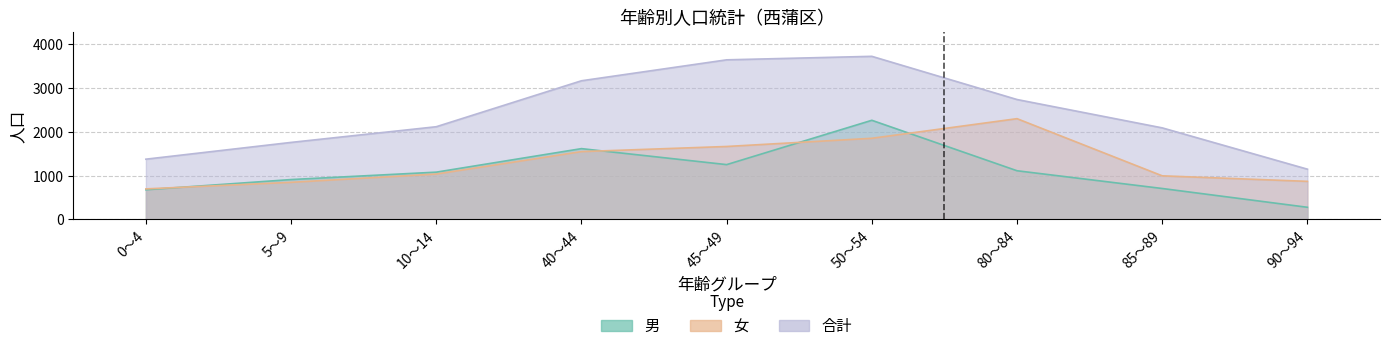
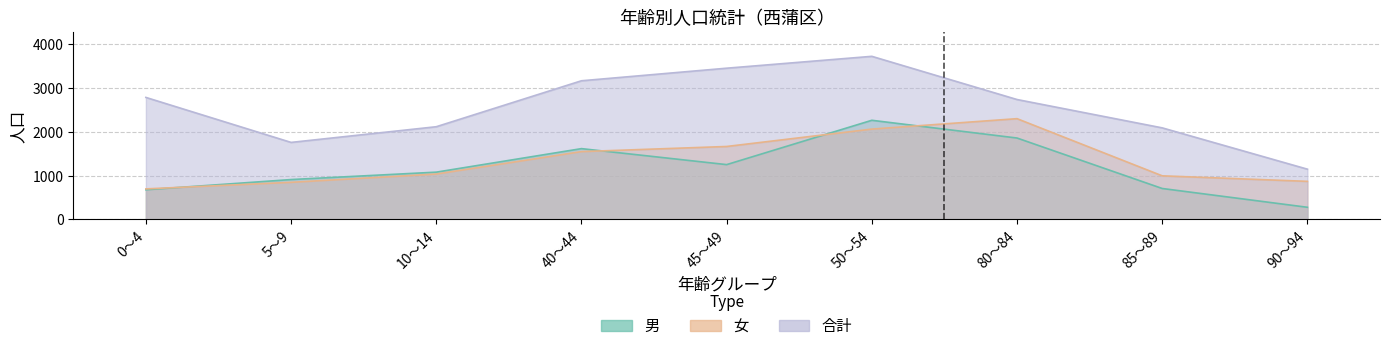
合計, 0～4: 1400 -> 2800
合計, 45～49: 3600 -> 3500
女, 50～54: 1900 -> 2100
男, 80～84: 1100 -> 1900
